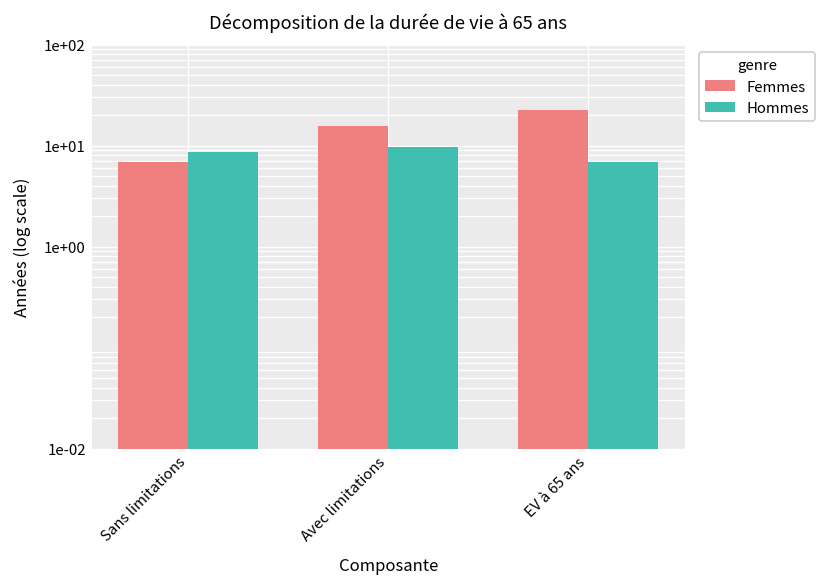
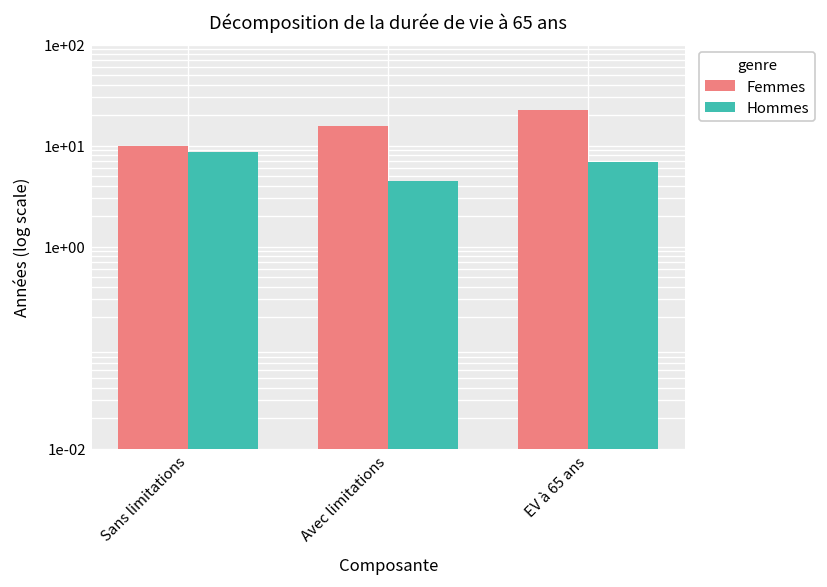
Femmes, Sans limitations: 7 -> 10
Hommes, Avec limitations: 10 -> 5
